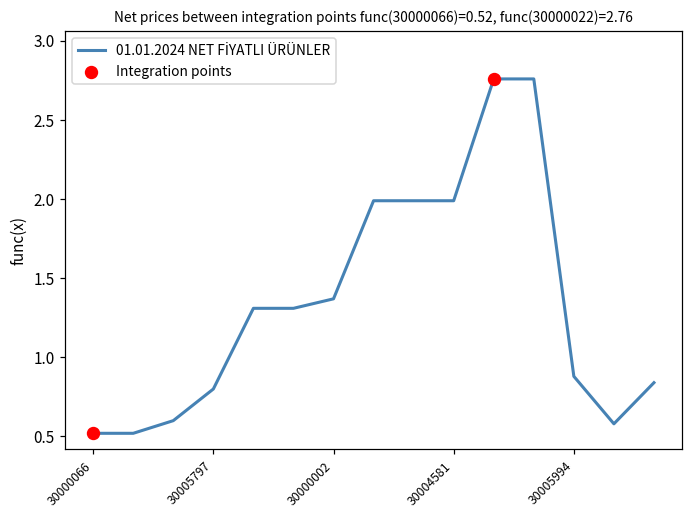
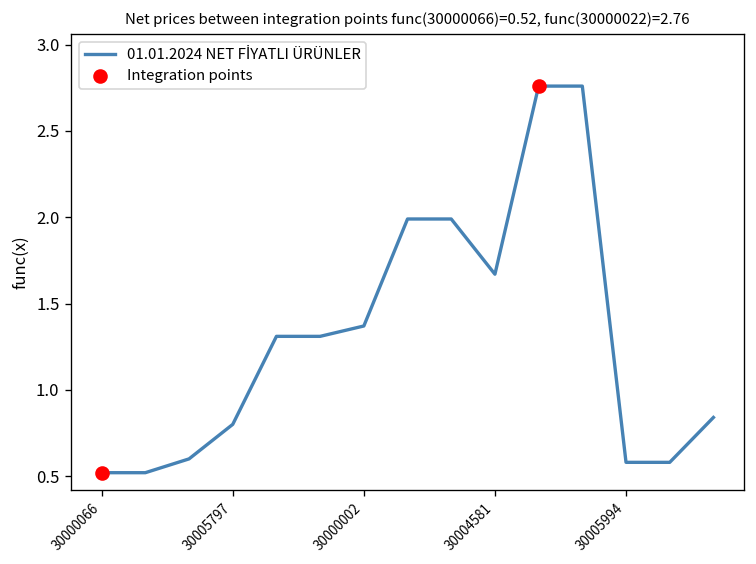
01.01.2024 NET FİYATLI ÜRÜNLER, 30004581: 1.99 -> 1.67
01.01.2024 NET FİYATLI ÜRÜNLER, 30005994: 0.88 -> 0.58
